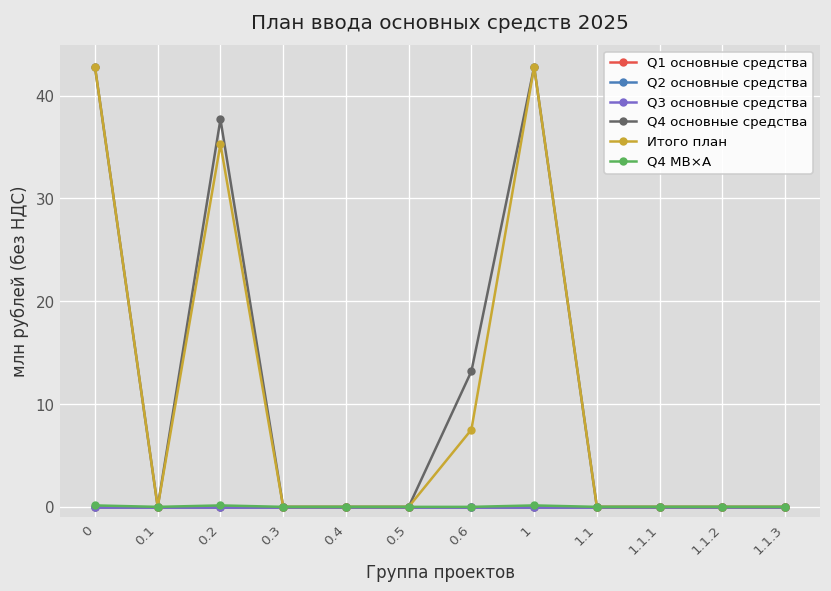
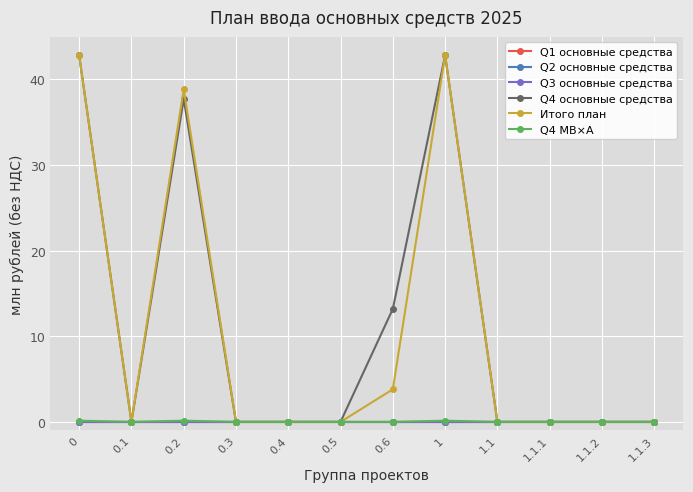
Итого план, 0.2: 35 -> 39
Итого план, 0.6: 8 -> 4
